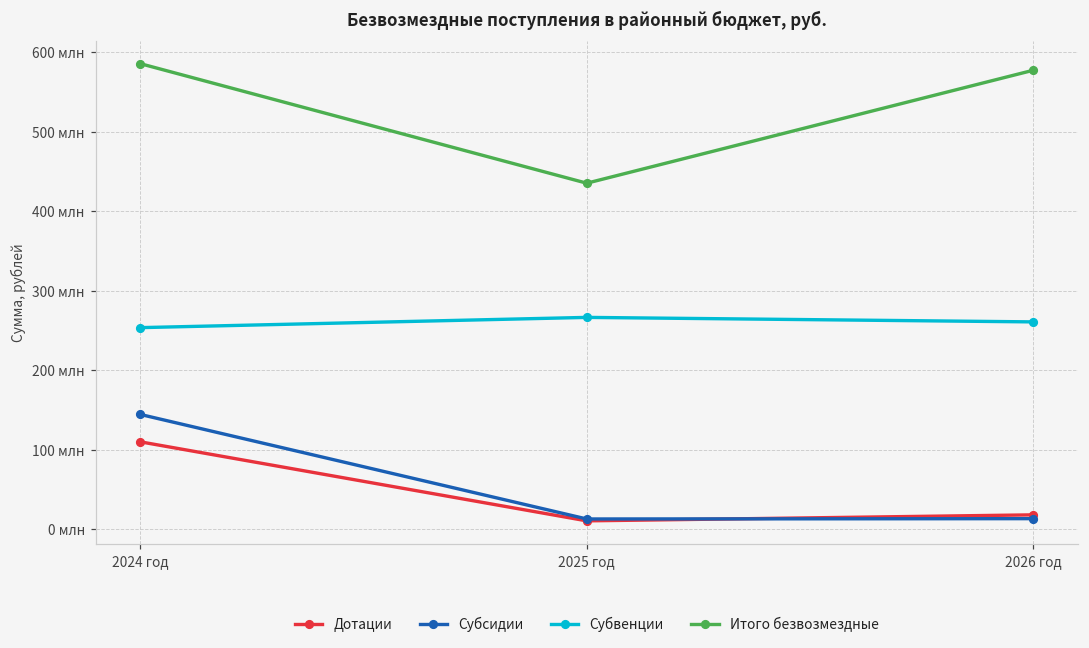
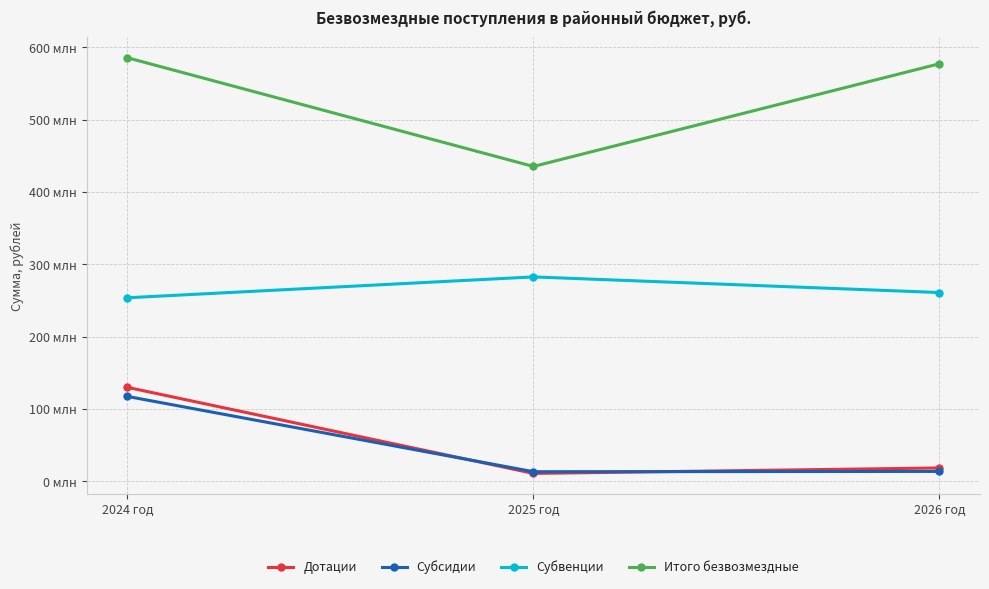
Дотации, 2024 год: 110 млн -> 130 млн
Субсидии, 2024 год: 140 млн -> 120 млн
Субвенции, 2025 год: 270 млн -> 280 млн
